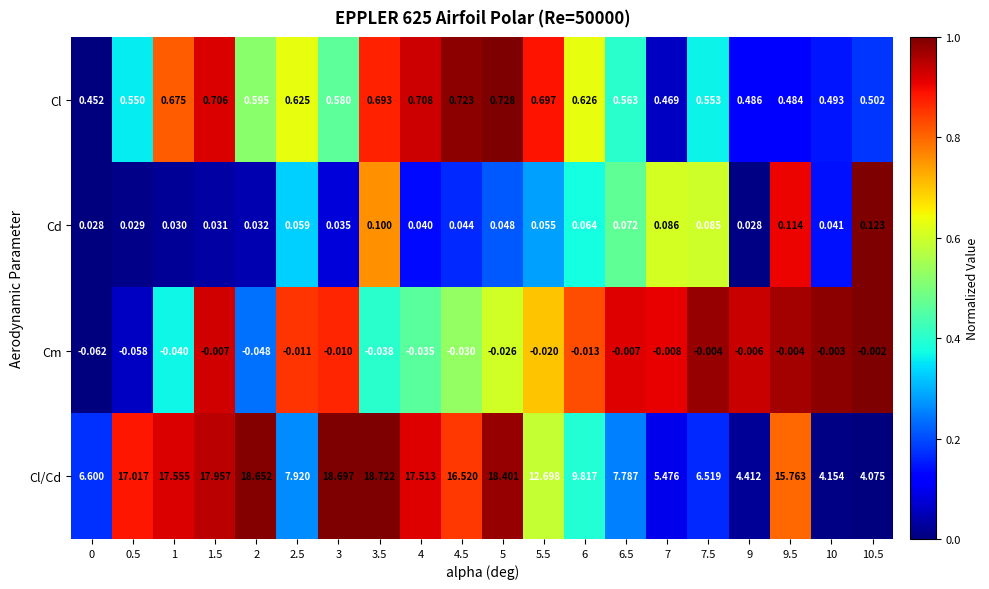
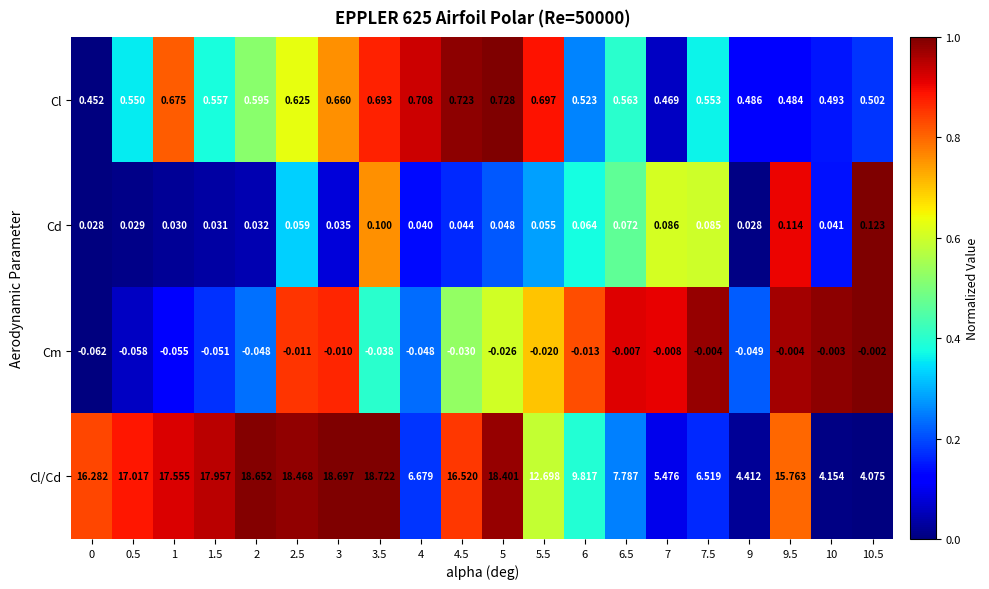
Cl, 1.5: 0.706 -> 0.557
Cl, 3: 0.580 -> 0.660
Cl, 6: 0.626 -> 0.523
Cm, 1: -0.040 -> -0.055
Cm, 1.5: -0.007 -> -0.051
Cm, 4: -0.035 -> -0.048
Cm, 9: -0.006 -> -0.049
Cl/Cd, 0: 6.600 -> 16.282
Cl/Cd, 2.5: 7.920 -> 18.468
Cl/Cd, 4: 17.513 -> 6.679
